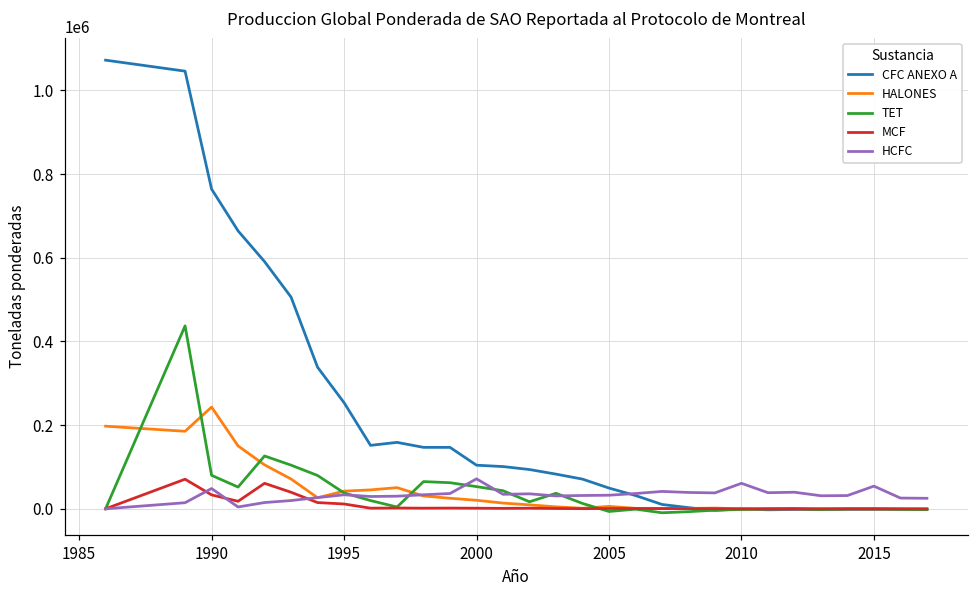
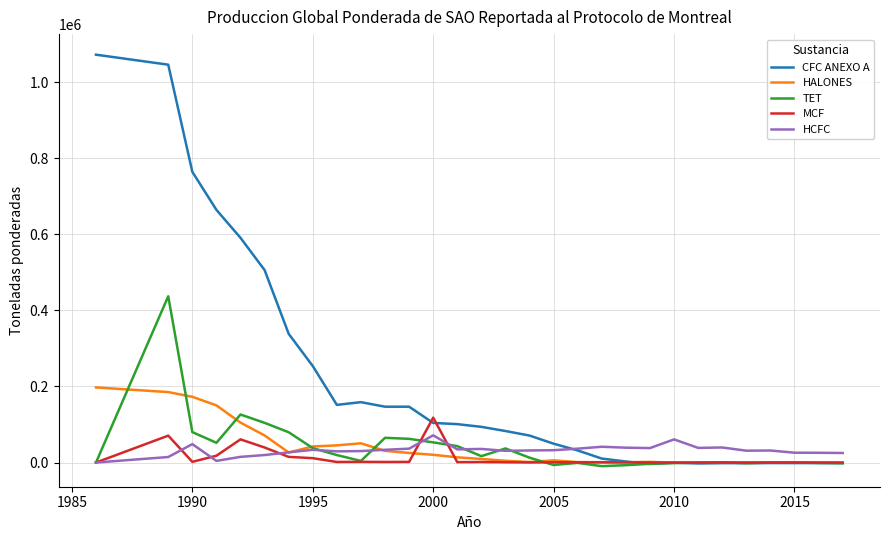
HALONES, 1990: 240000 -> 170000
MCF, 1990: 30000 -> 0
MCF, 2000: 0 -> 120000
HCFC, 2015: 50000 -> 30000
